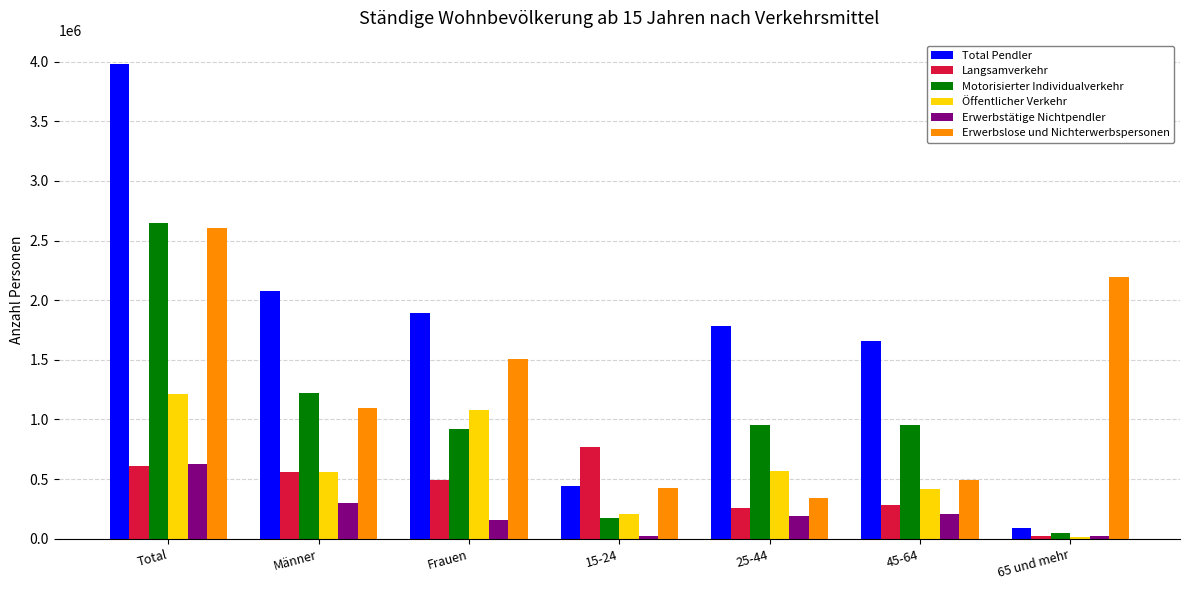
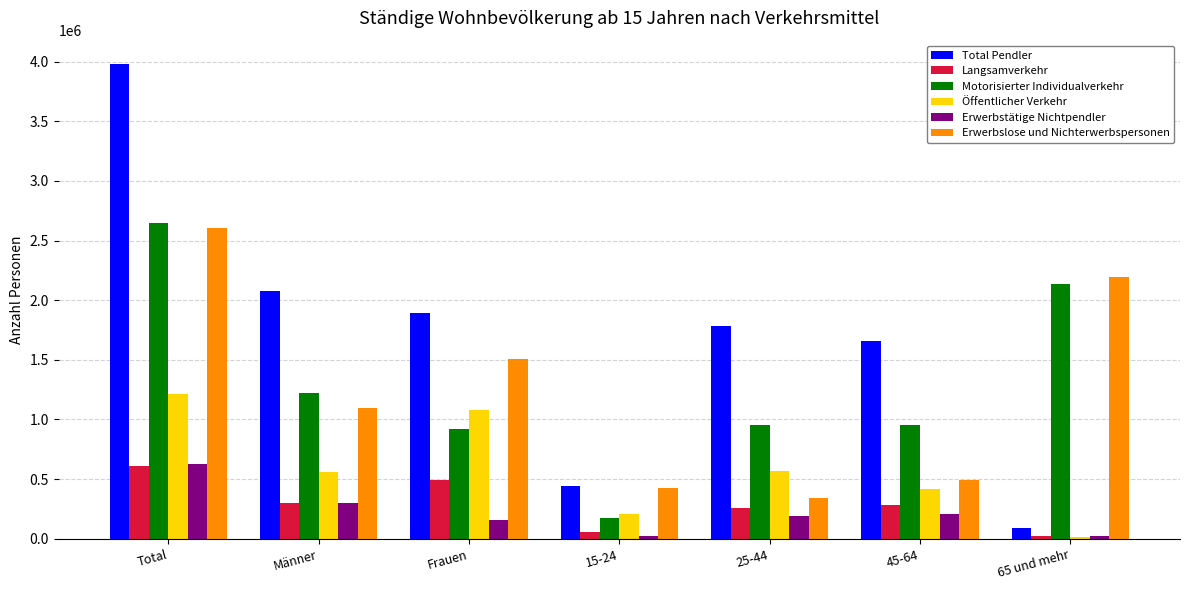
Langsamverkehr, Männer: 560000 -> 300000
Langsamverkehr, 15-24: 770000 -> 60000
Motorisierter Individualverkehr, 65 und mehr: 50000 -> 2130000
